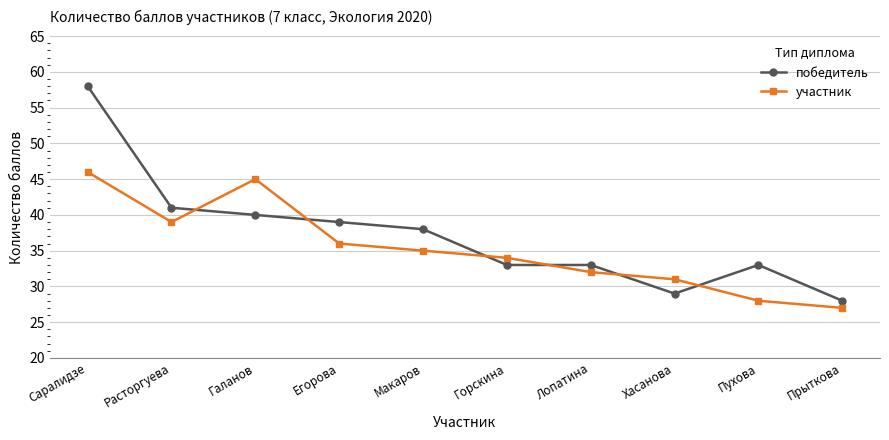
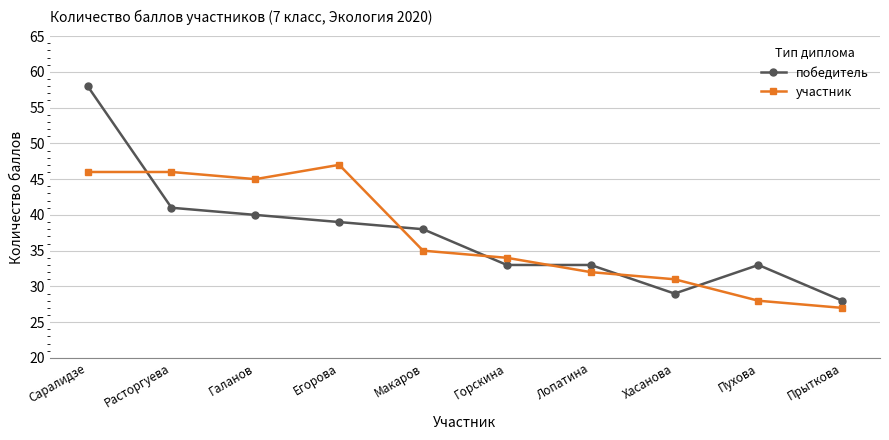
участник, Расторгуева: 39 -> 46
участник, Егорова: 36 -> 47
